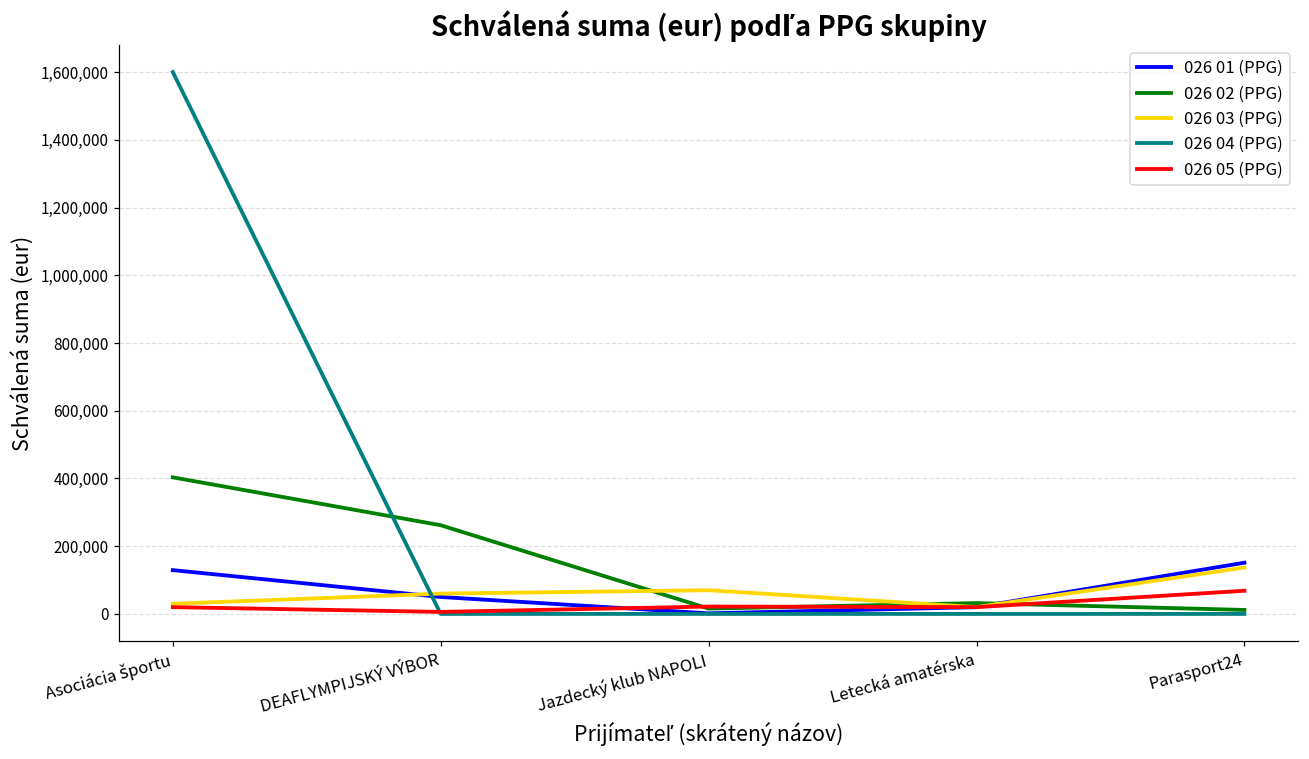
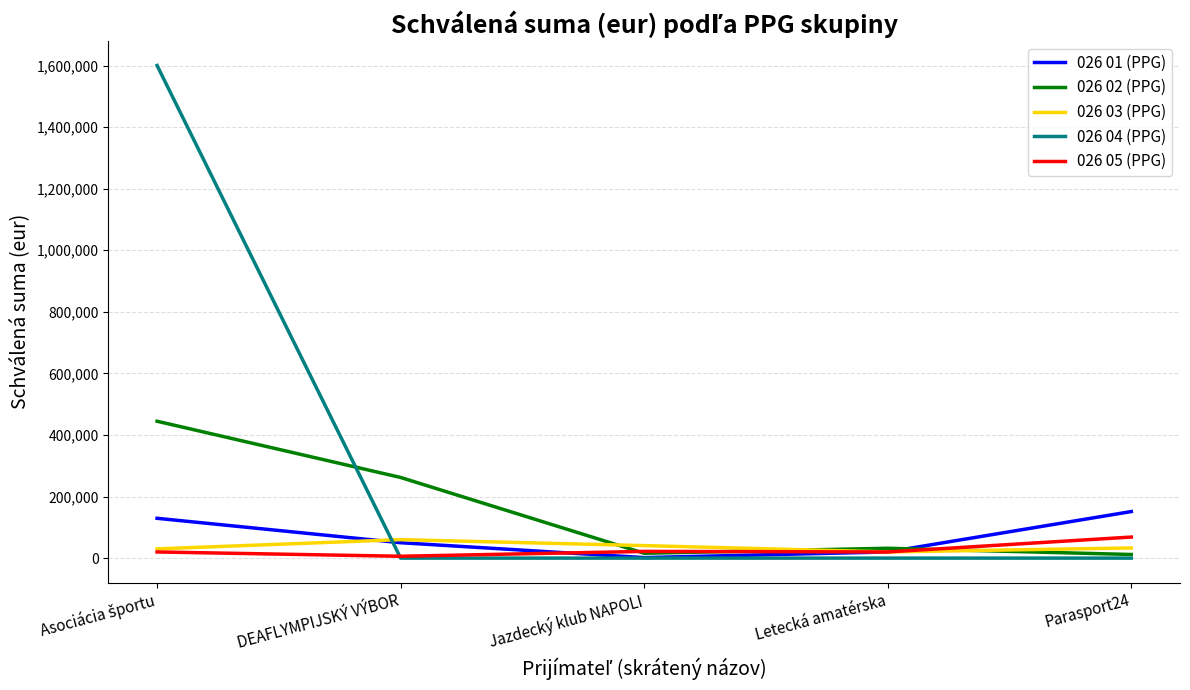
026 02 (PPG), Asociácia športu: 400,000 -> 440,000
026 03 (PPG), Jazdecký klub NAPOLI: 70,000 -> 40,000
026 03 (PPG), Parasport24: 140,000 -> 30,000
